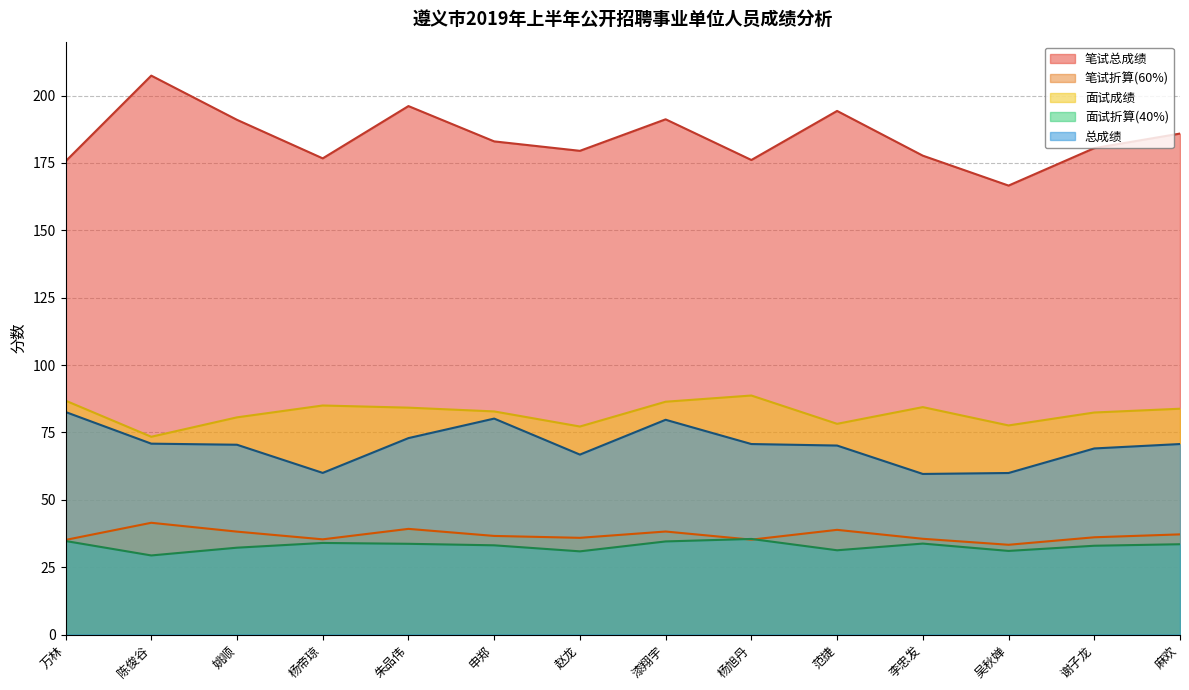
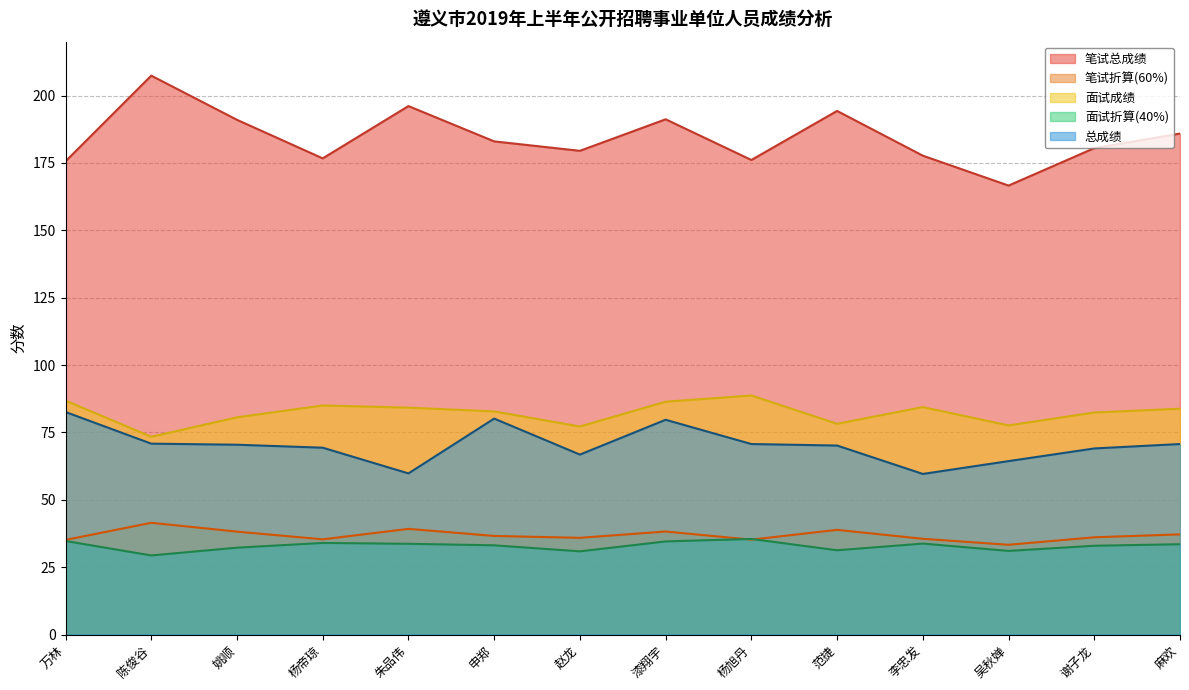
总成绩, 杨帝琼: 60 -> 69
总成绩, 朱品伟: 73 -> 60
总成绩, 吴秋婵: 60 -> 64
